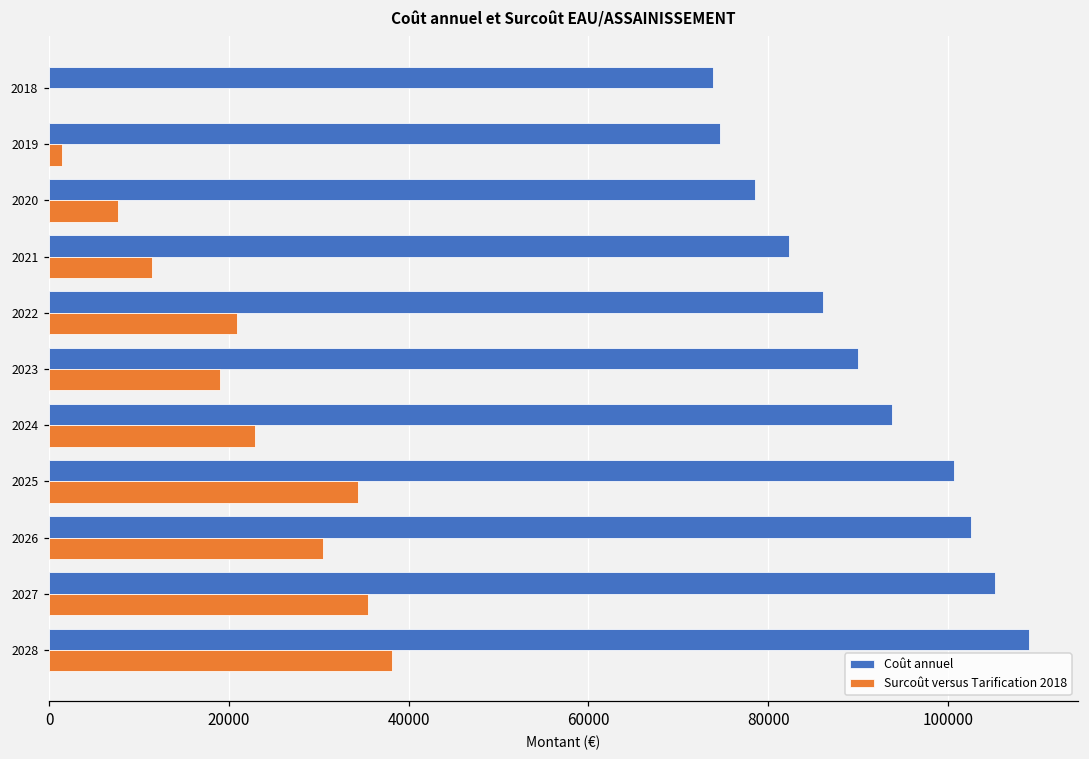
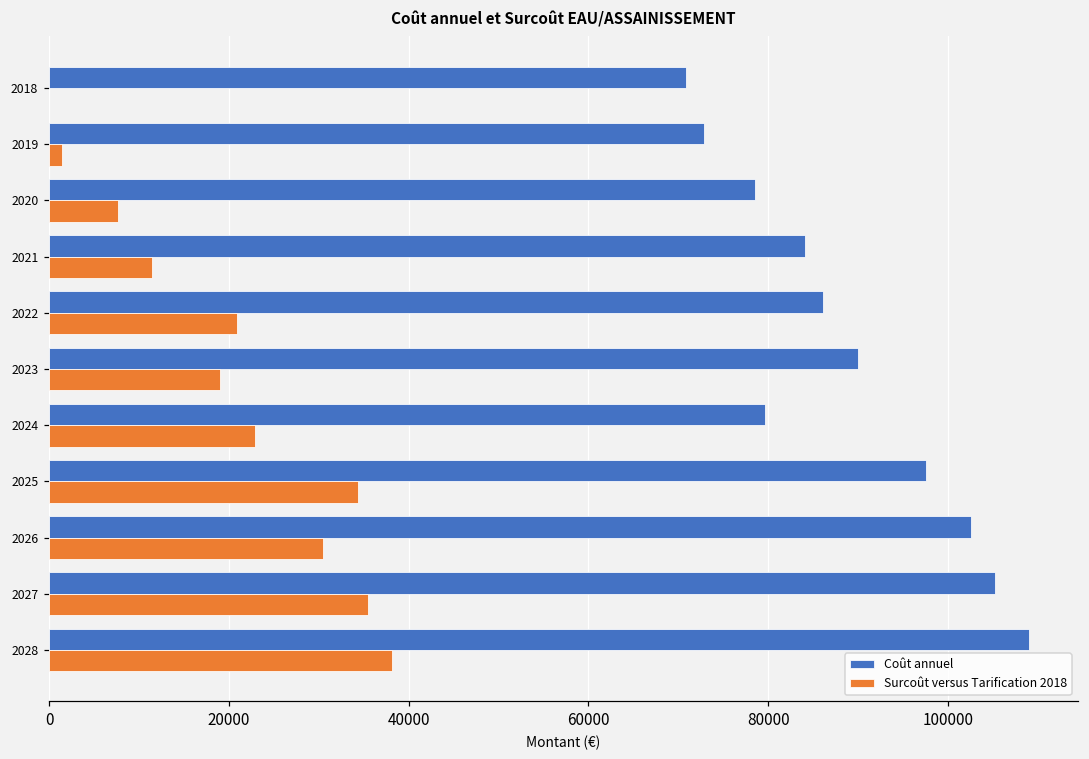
Coût annuel, 2018: 74000 -> 71000
Coût annuel, 2019: 75000 -> 73000
Coût annuel, 2021: 82000 -> 84000
Coût annuel, 2024: 94000 -> 80000
Coût annuel, 2025: 101000 -> 98000
